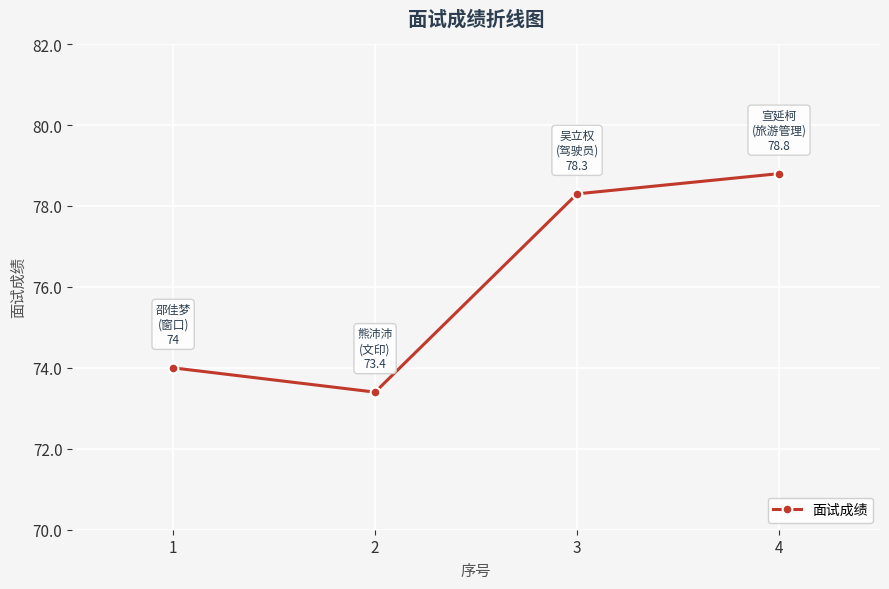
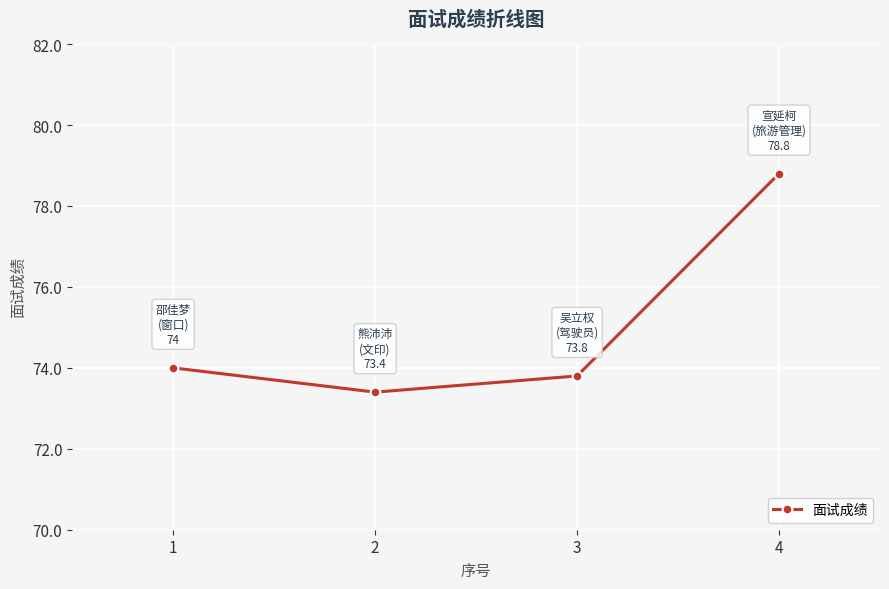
3: 78.3 -> 73.8
